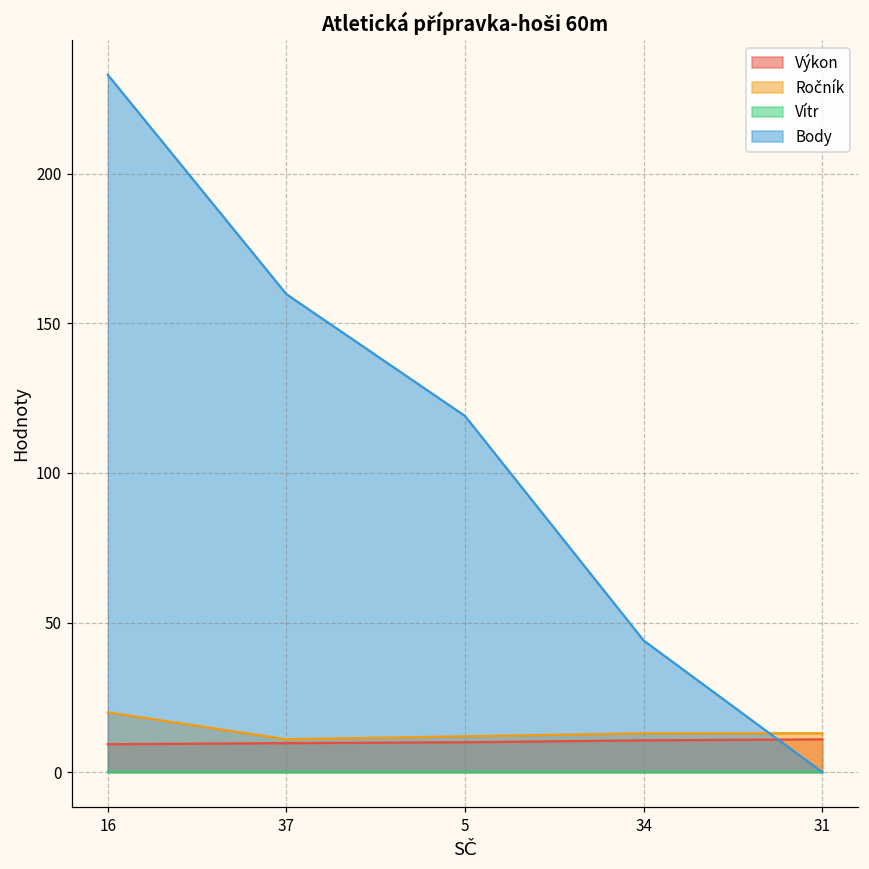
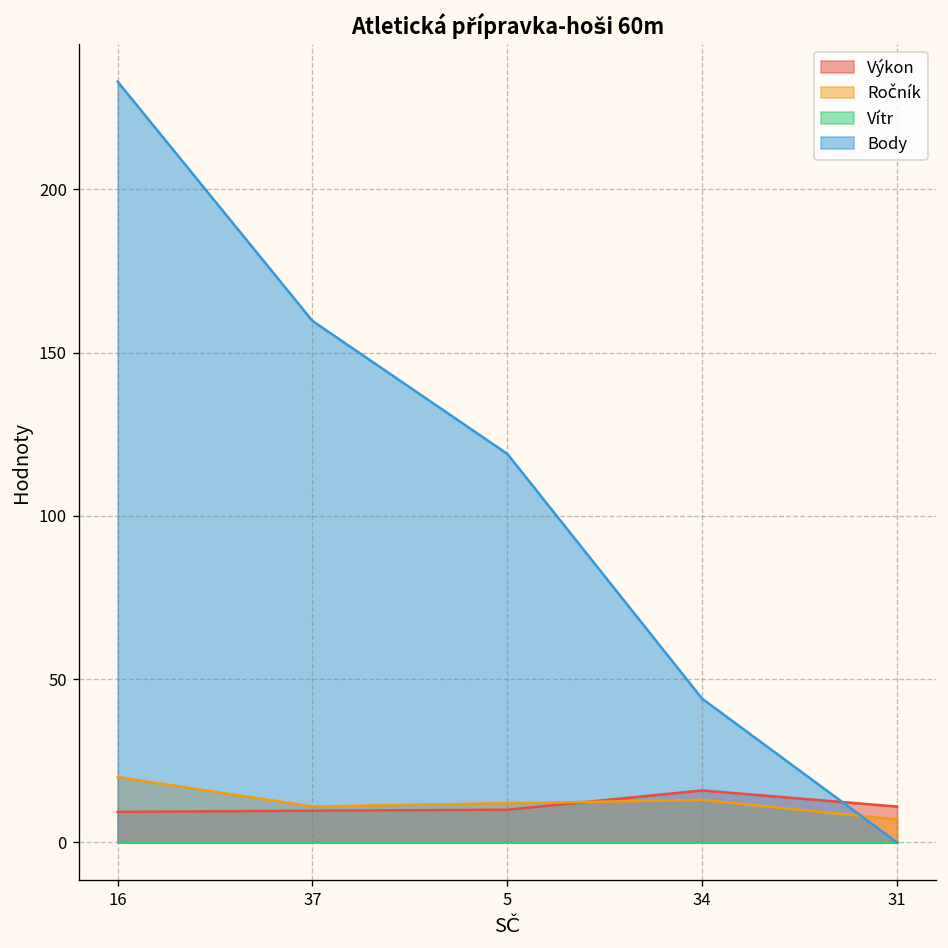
Výkon, 34: 11 -> 16
Ročník, 31: 13 -> 7
